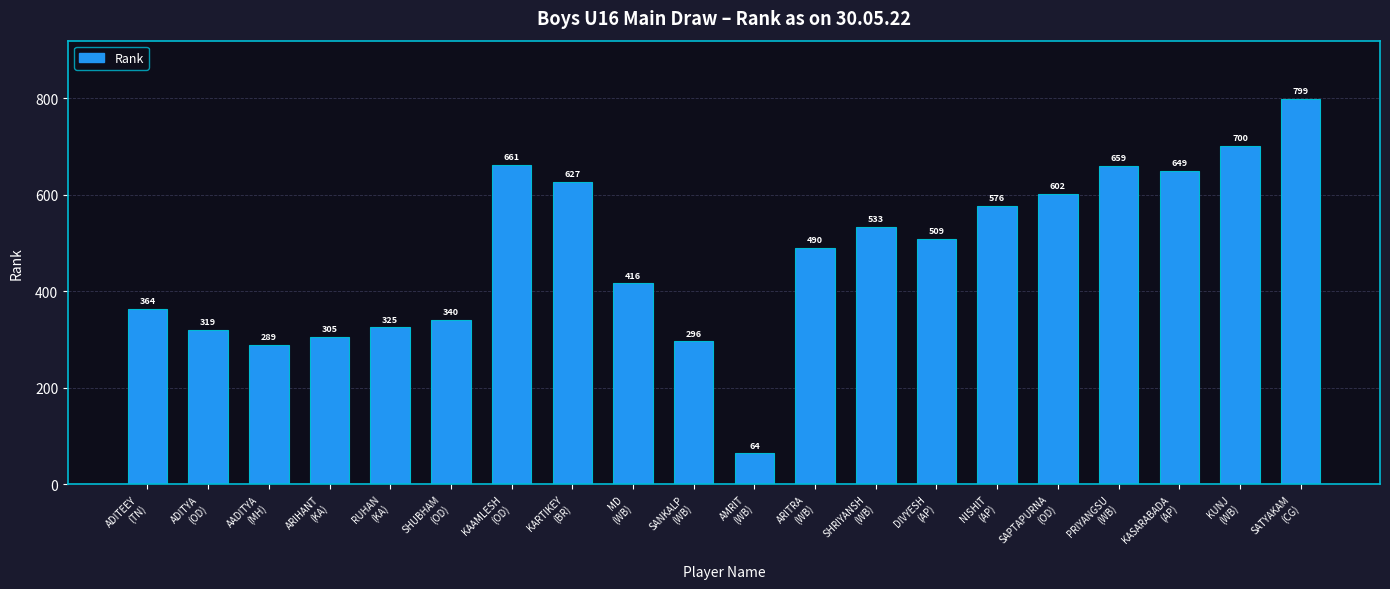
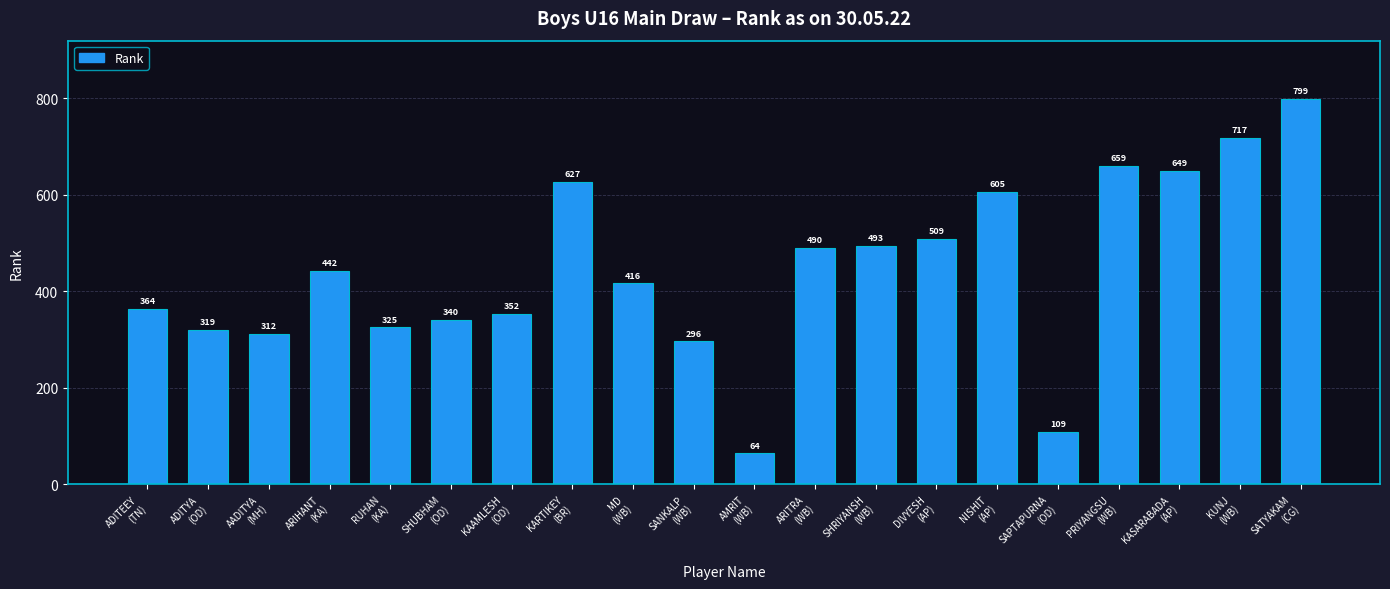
AADITYA (MH): 289 -> 312
ARIHANT (KA): 305 -> 442
KAAMLESH (OD): 661 -> 352
SHRIYANSH (WB): 533 -> 493
NISHIT (AP): 576 -> 605
SAPTAPURNA (OD): 602 -> 109
KUNJ (WB): 700 -> 717
